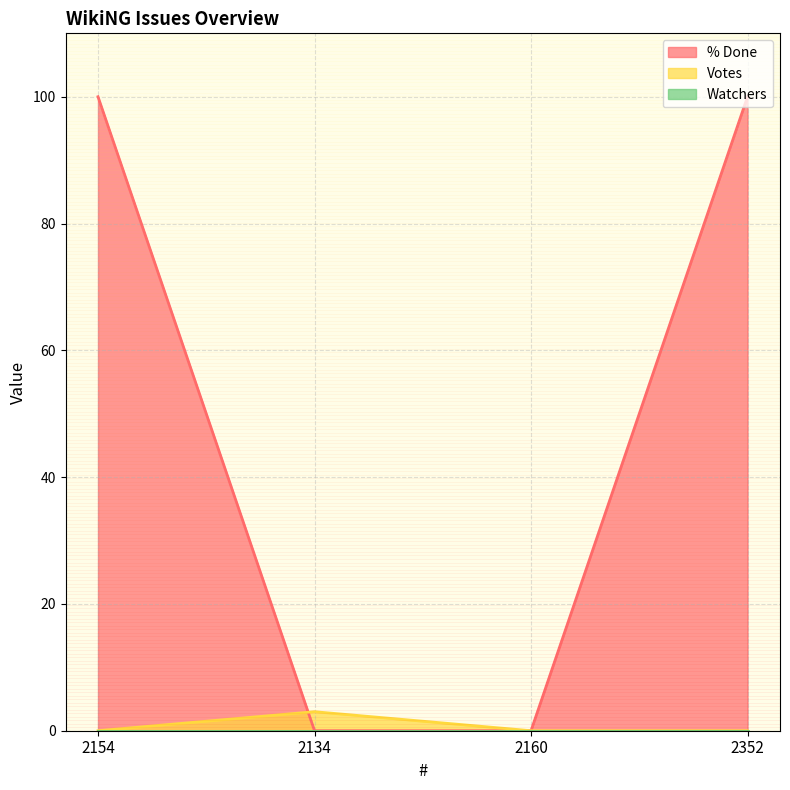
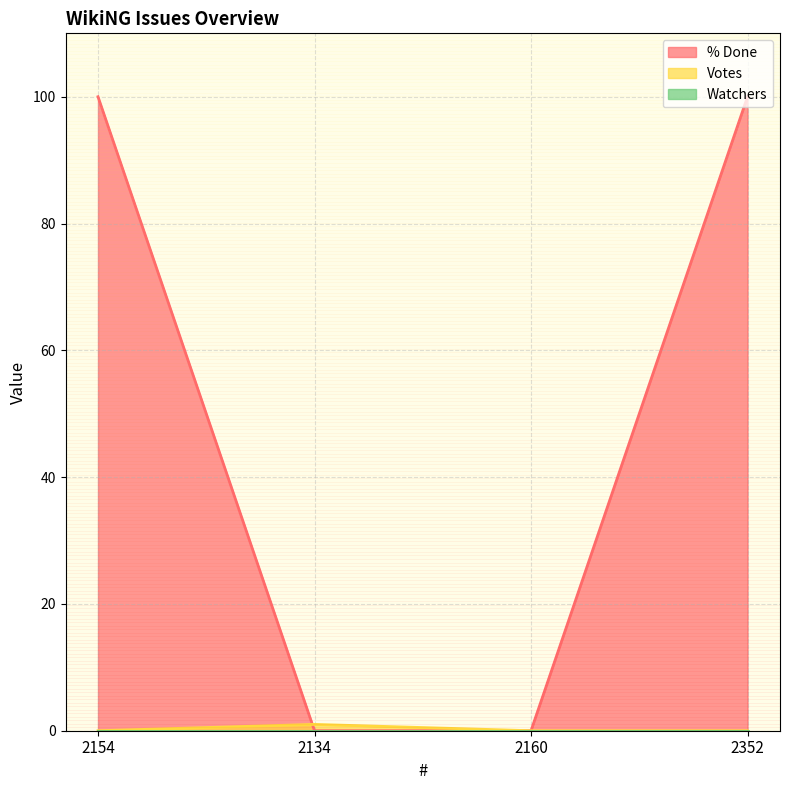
Votes, 2134: 3 -> 1
